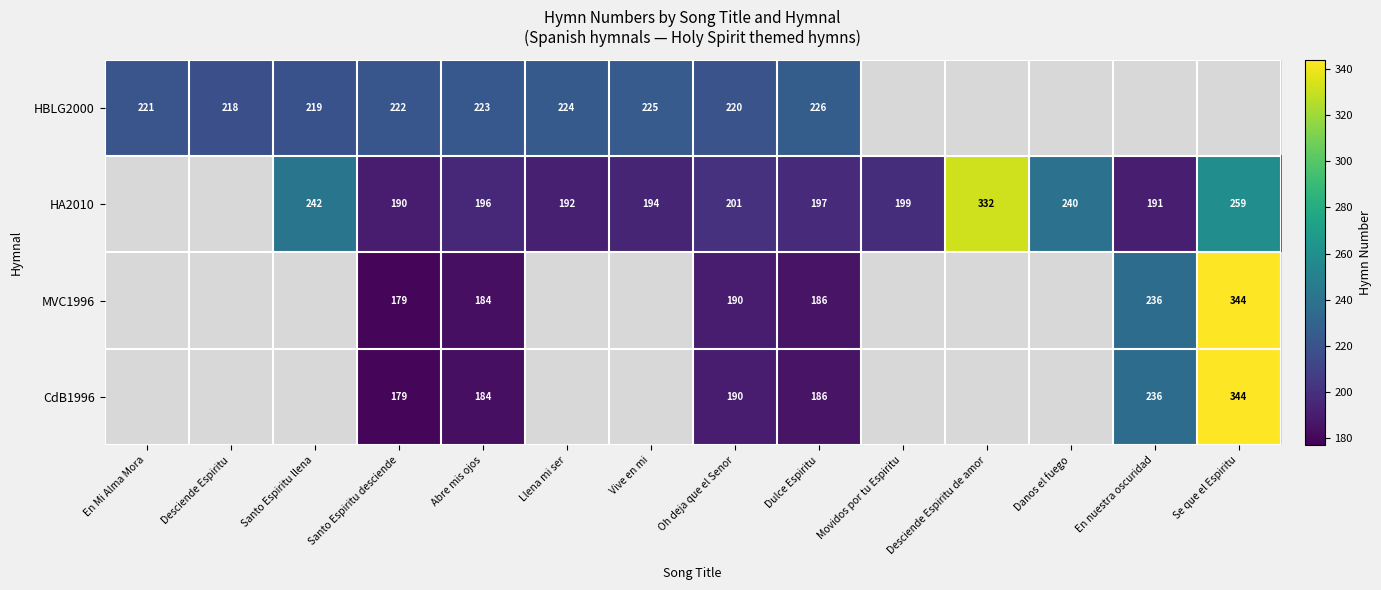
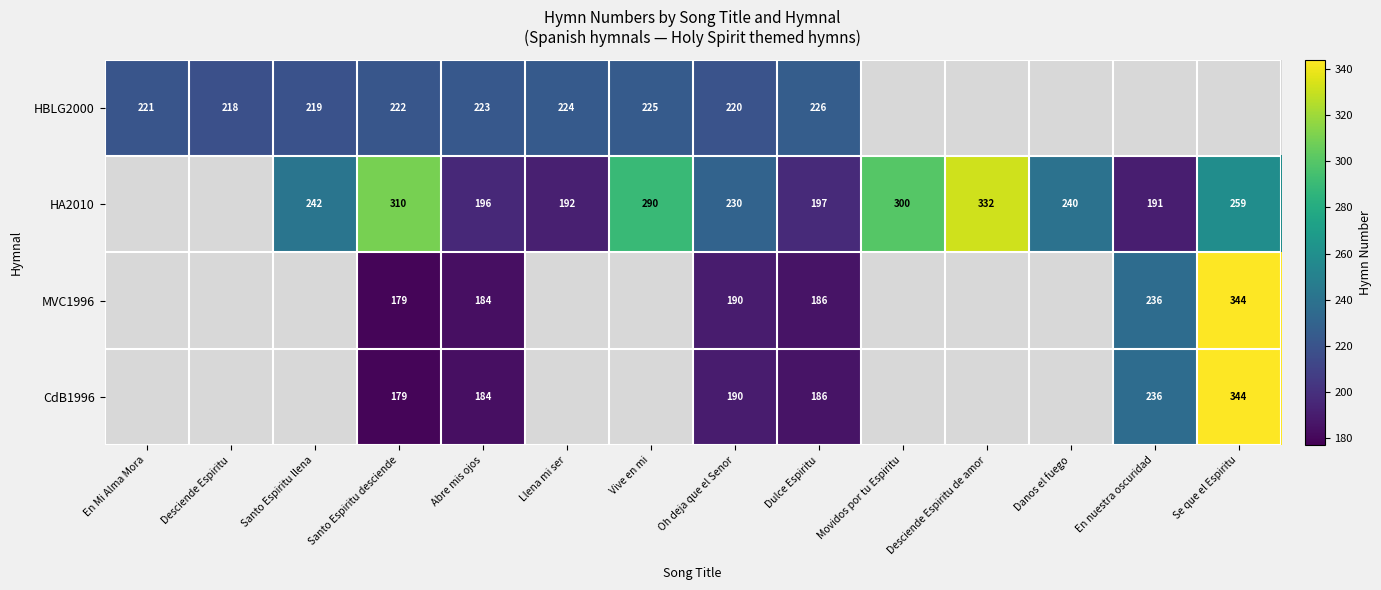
HA2010, Santo Espiritu desciende: 190 -> 310
HA2010, Vive en mi: 194 -> 290
HA2010, Oh deja que el Senor: 201 -> 230
HA2010, Movidos por tu Espiritu: 199 -> 300
